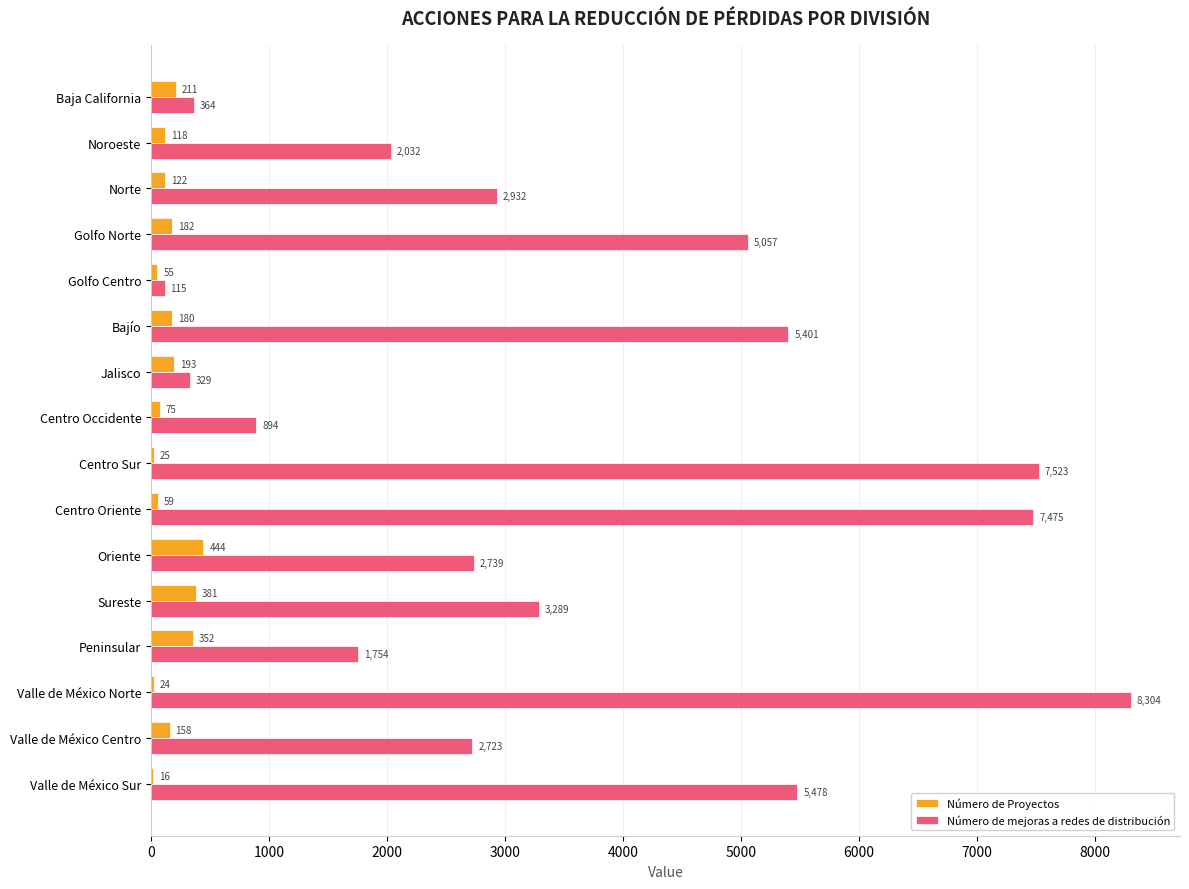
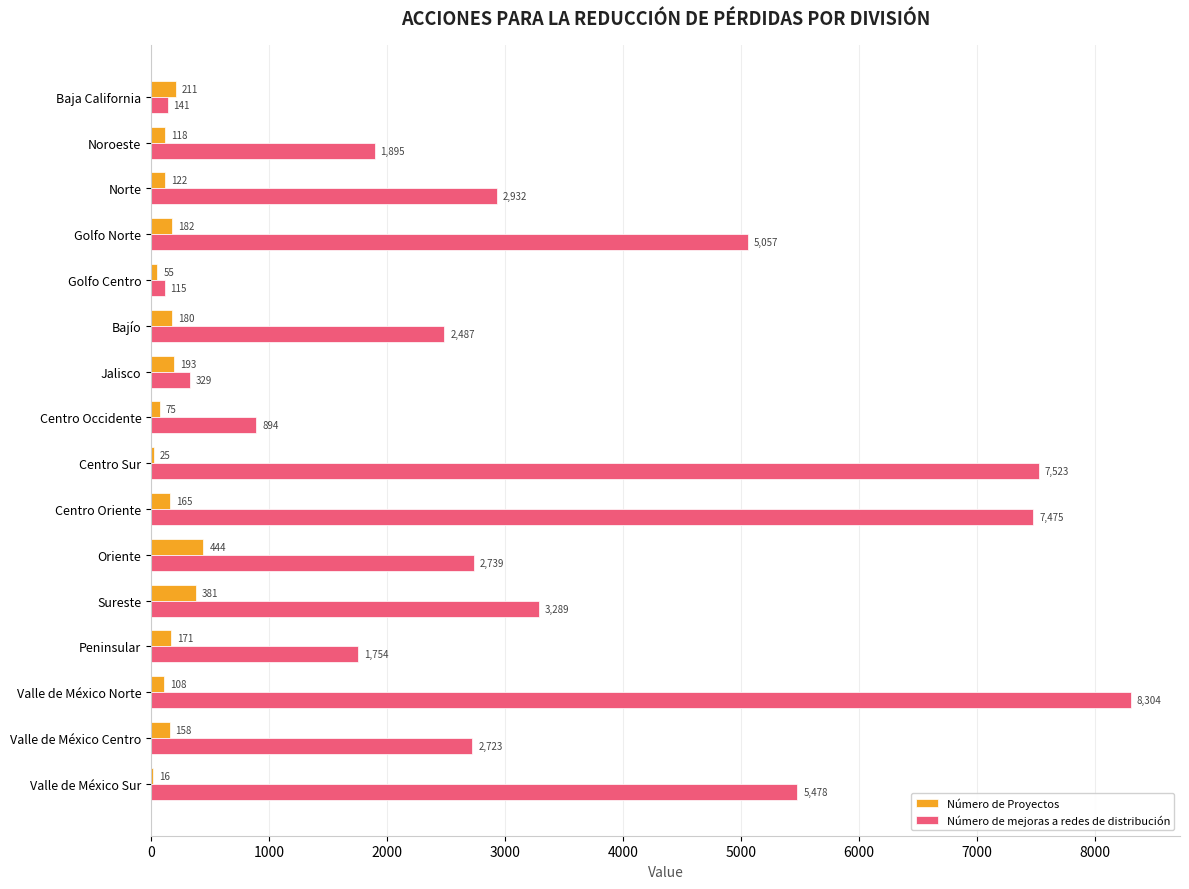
Número de mejoras a redes de distribución, Baja California: 364 -> 141
Número de mejoras a redes de distribución, Noroeste: 2,032 -> 1,895
Número de mejoras a redes de distribución, Bajío: 5,401 -> 2,487
Número de Proyectos, Centro Oriente: 59 -> 165
Número de Proyectos, Peninsular: 352 -> 171
Número de Proyectos, Valle de México Norte: 24 -> 108
